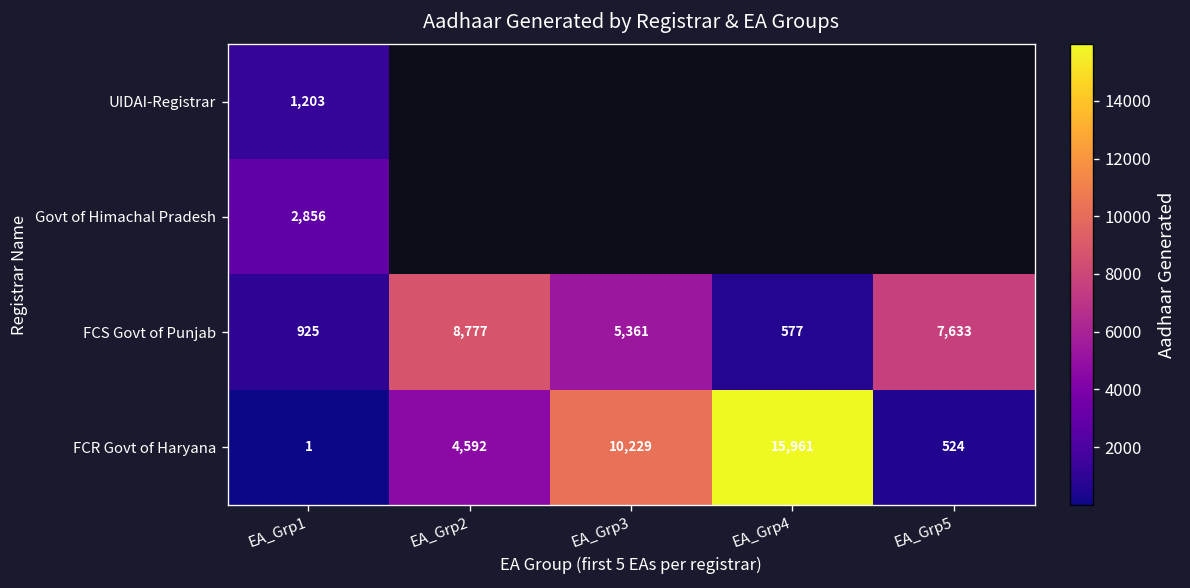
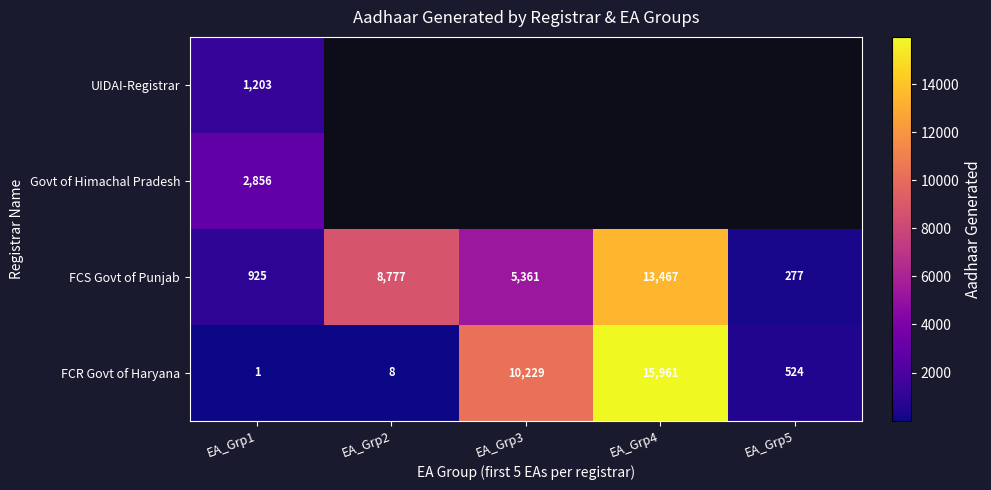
FCS Govt of Punjab, EA_Grp4: 577 -> 13,467
FCS Govt of Punjab, EA_Grp5: 7,633 -> 277
FCR Govt of Haryana, EA_Grp2: 4,592 -> 8
